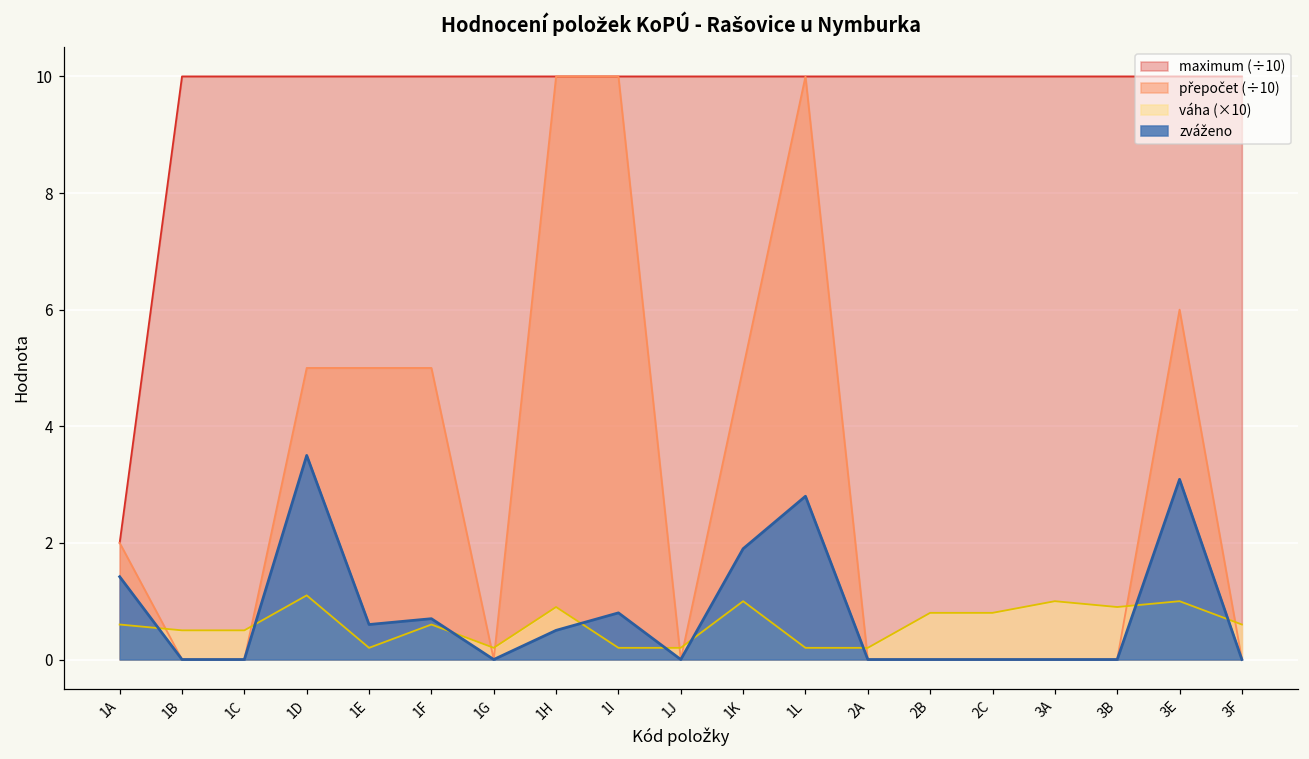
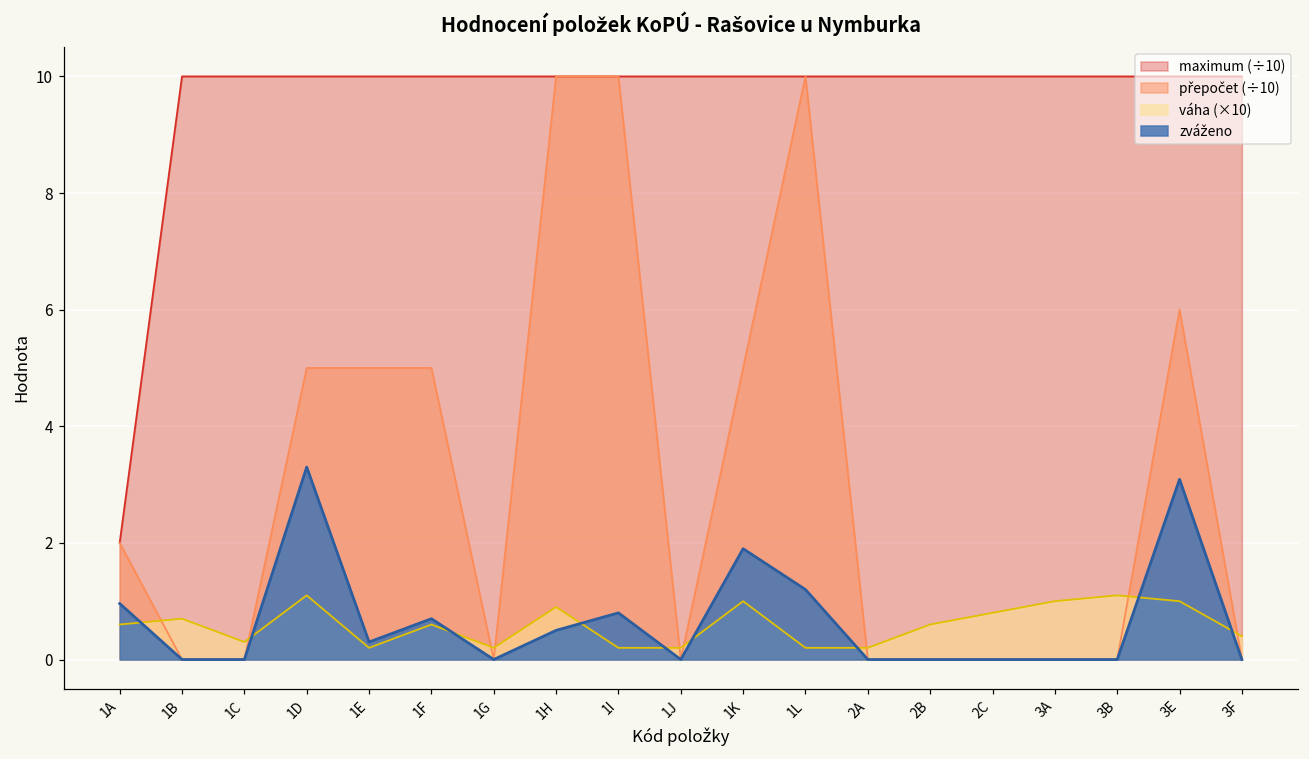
zváženo, 1A: 1.4 -> 1.0
váha (×10), 1B: 0.5 -> 0.7
váha (×10), 1C: 0.5 -> 0.3
zváženo, 1D: 3.5 -> 3.3
zváženo, 1E: 0.6 -> 0.3
zváženo, 1L: 2.8 -> 1.2
váha (×10), 2B: 0.8 -> 0.6
váha (×10), 3B: 0.9 -> 1.1
váha (×10), 3F: 0.6 -> 0.4
